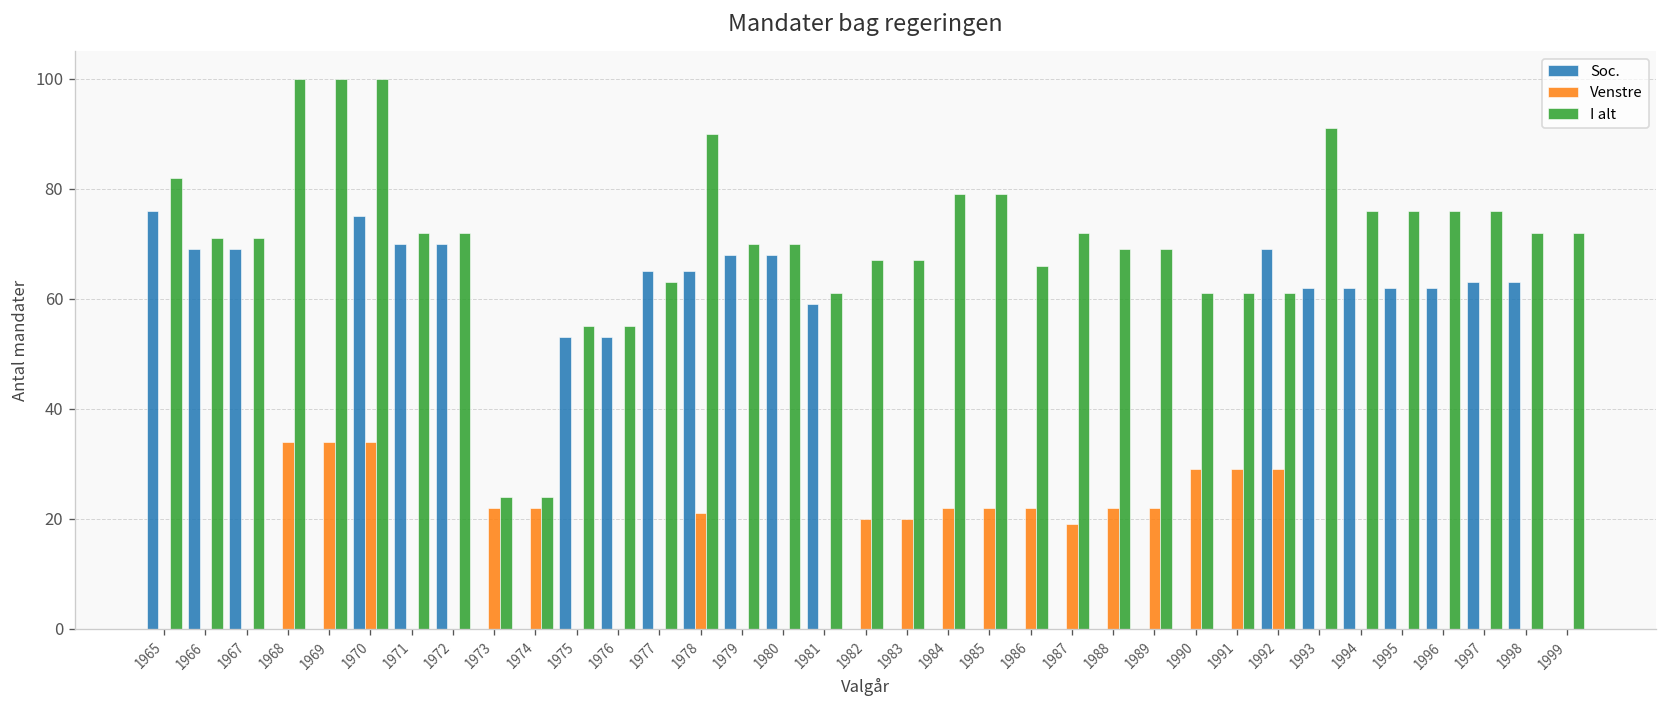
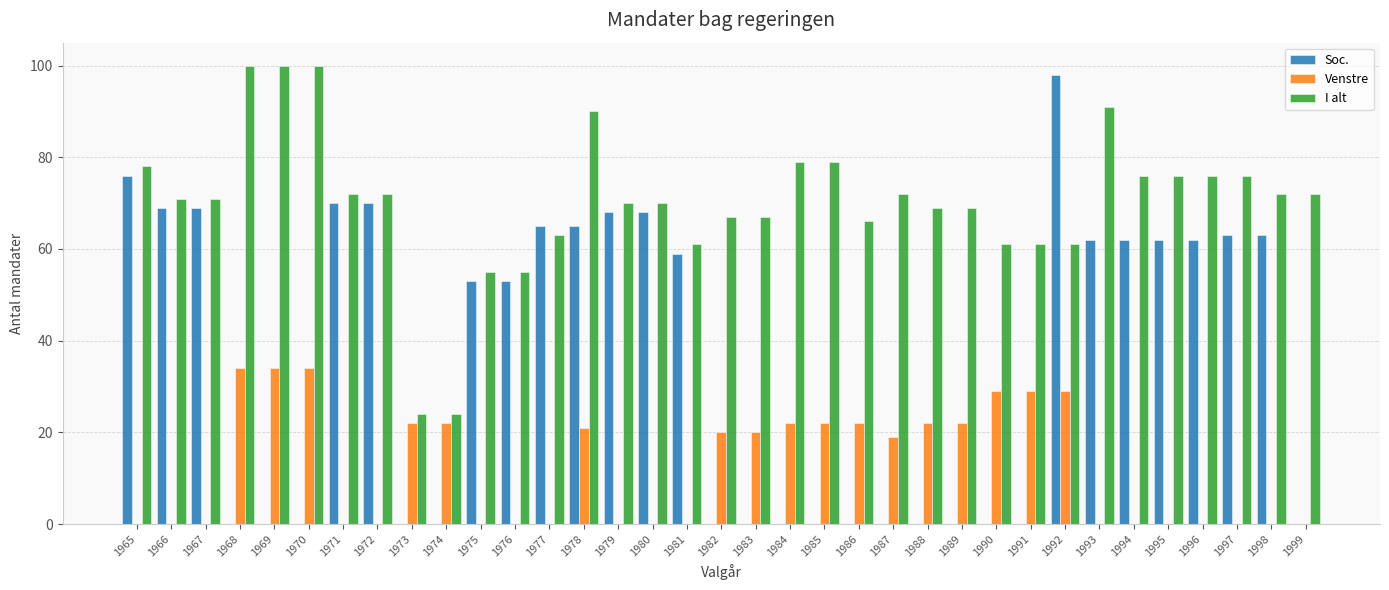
I alt, 1965: 82 -> 78
Soc., 1970: 75 -> 0
Soc., 1992: 69 -> 98
